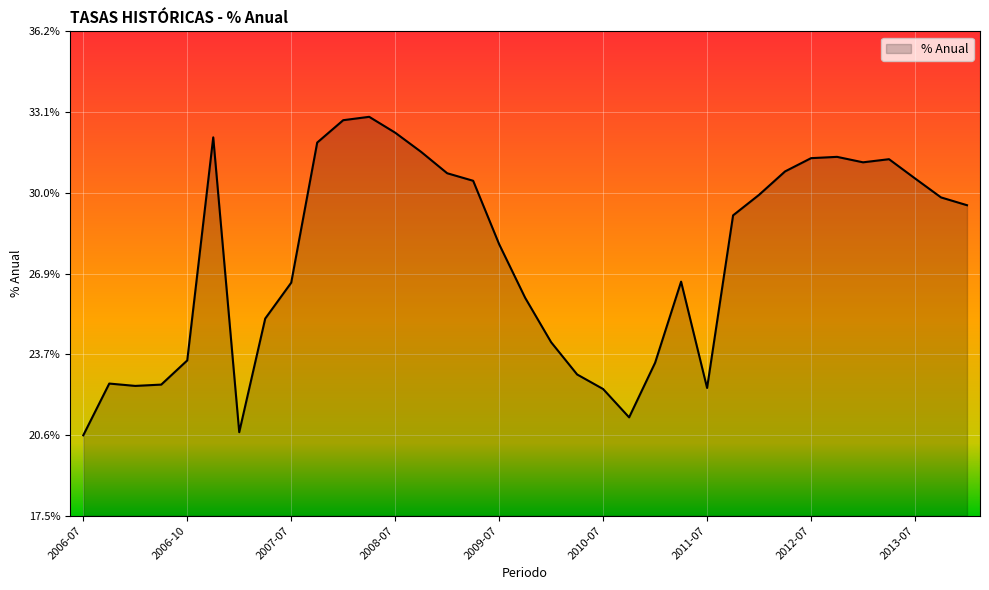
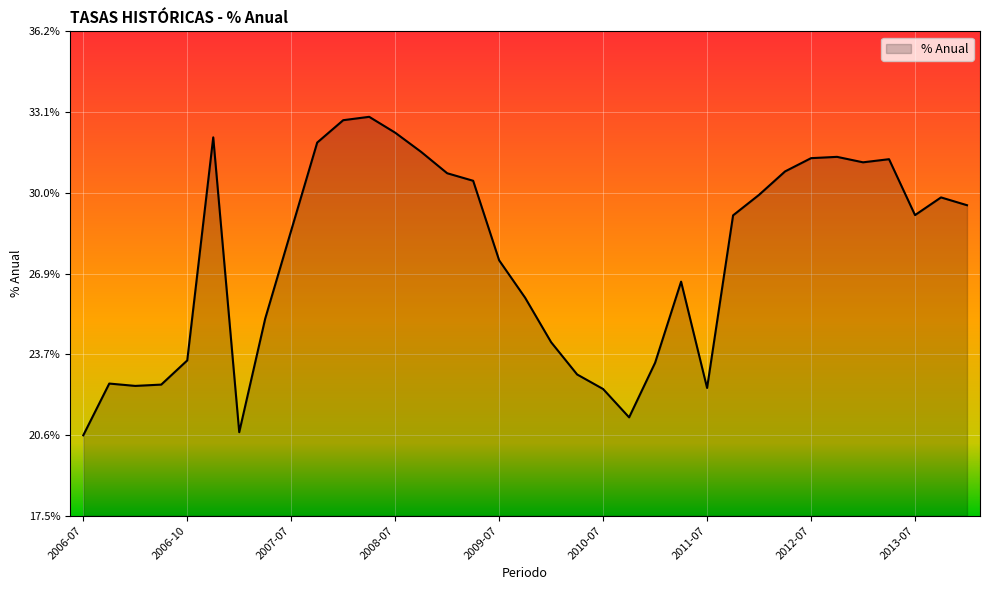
2007-07: 26.5% -> 28.5%
2009-07: 28.0% -> 27.4%
2013-07: 30.5% -> 29.1%
